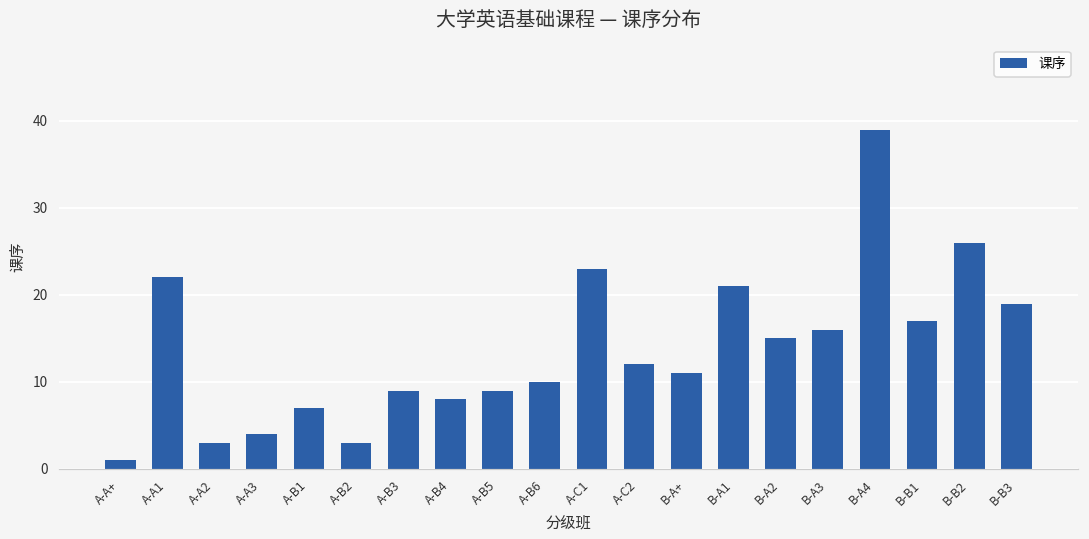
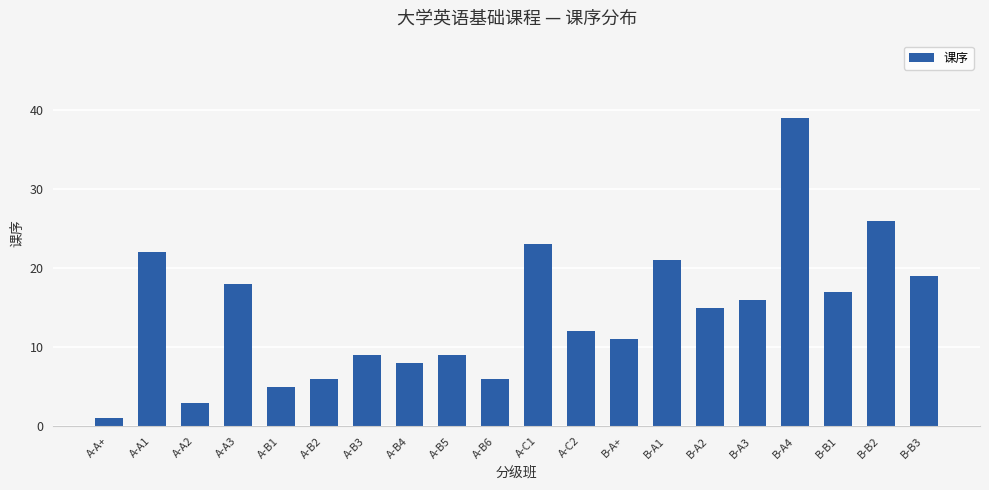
A-A3: 4 -> 18
A-B1: 7 -> 5
A-B2: 3 -> 6
A-B6: 10 -> 6
